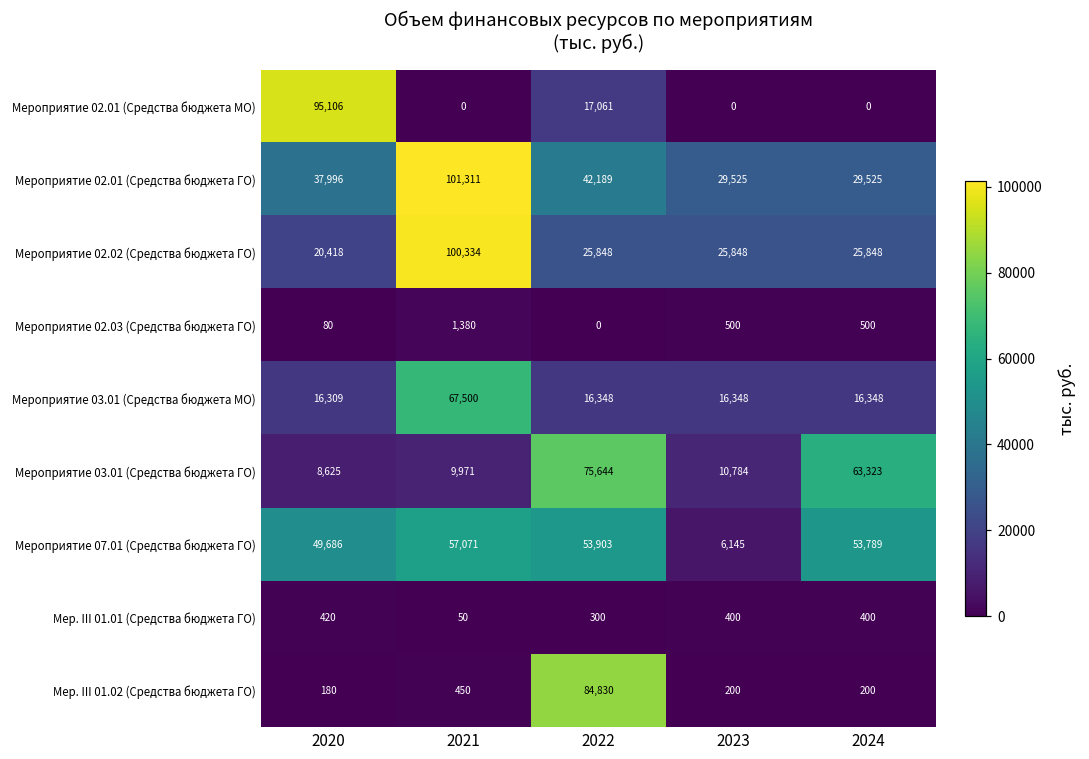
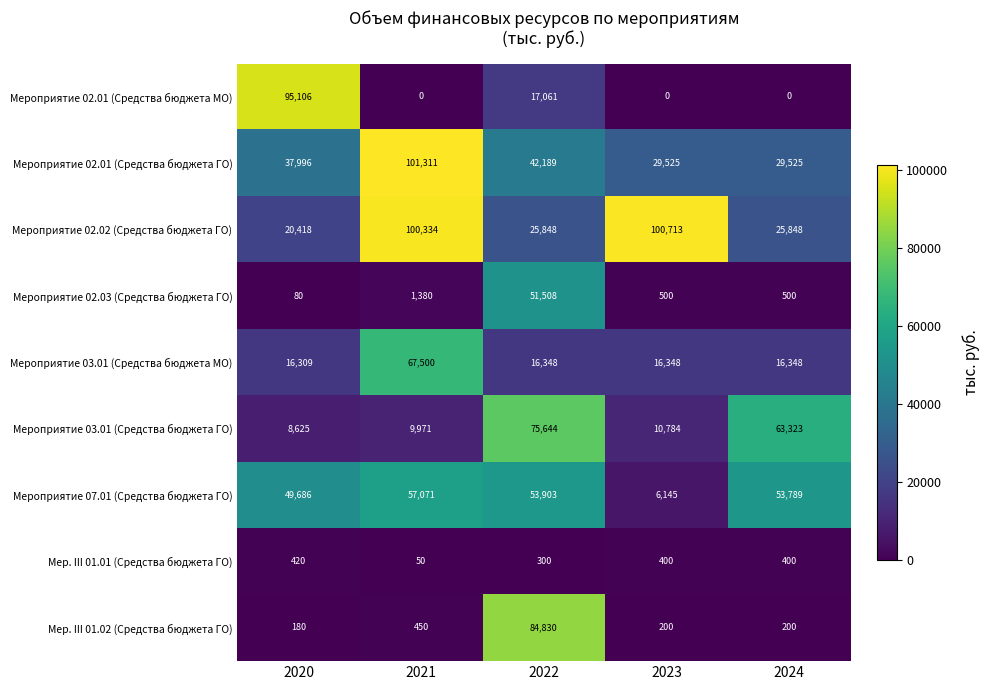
Мероприятие 02.02 (Средства бюджета ГО), 2023: 25,848 -> 100,713
Мероприятие 02.03 (Средства бюджета ГО), 2022: 0 -> 51,508
